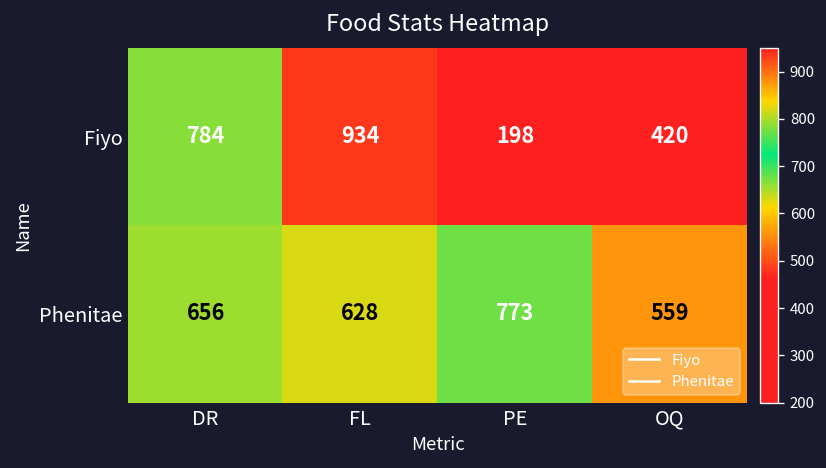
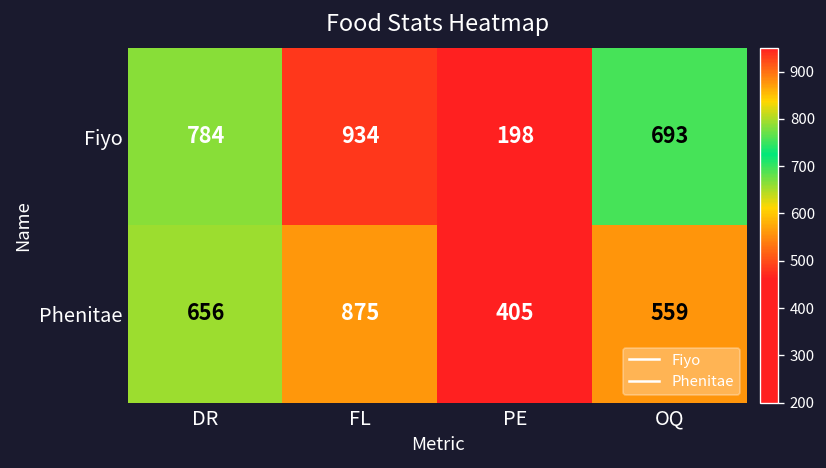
Fiyo, OQ: 420 -> 693
Phenitae, FL: 628 -> 875
Phenitae, PE: 773 -> 405
